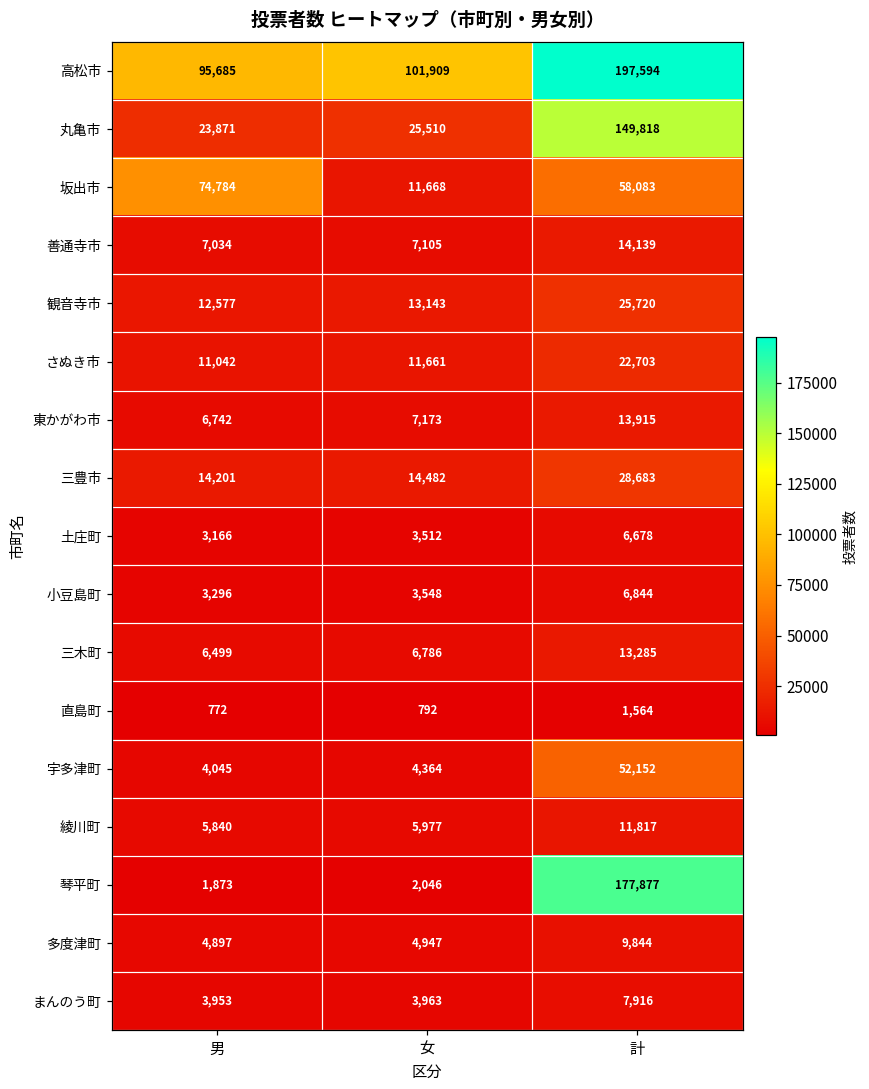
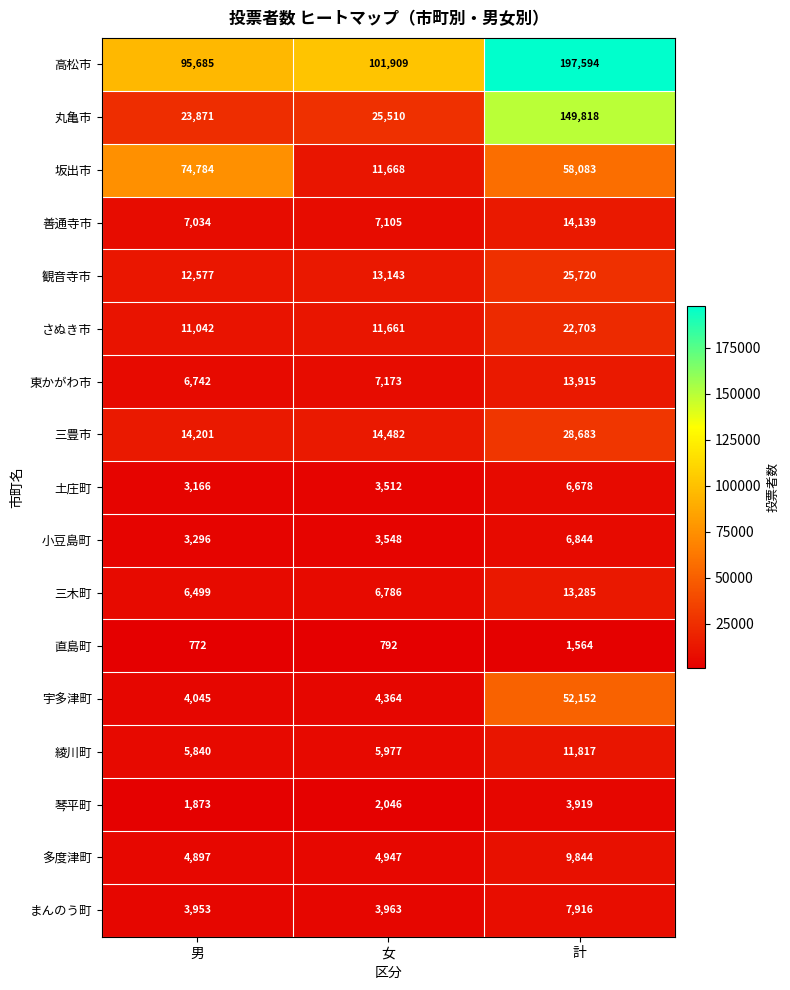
琴平町, 計: 177,877 -> 3,919
